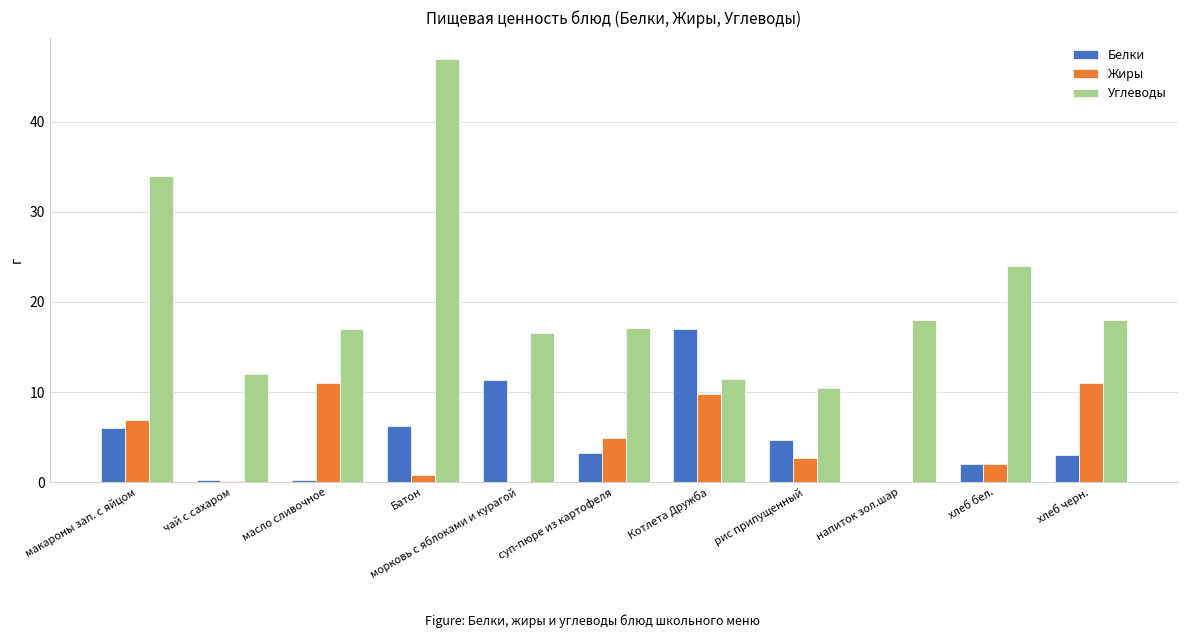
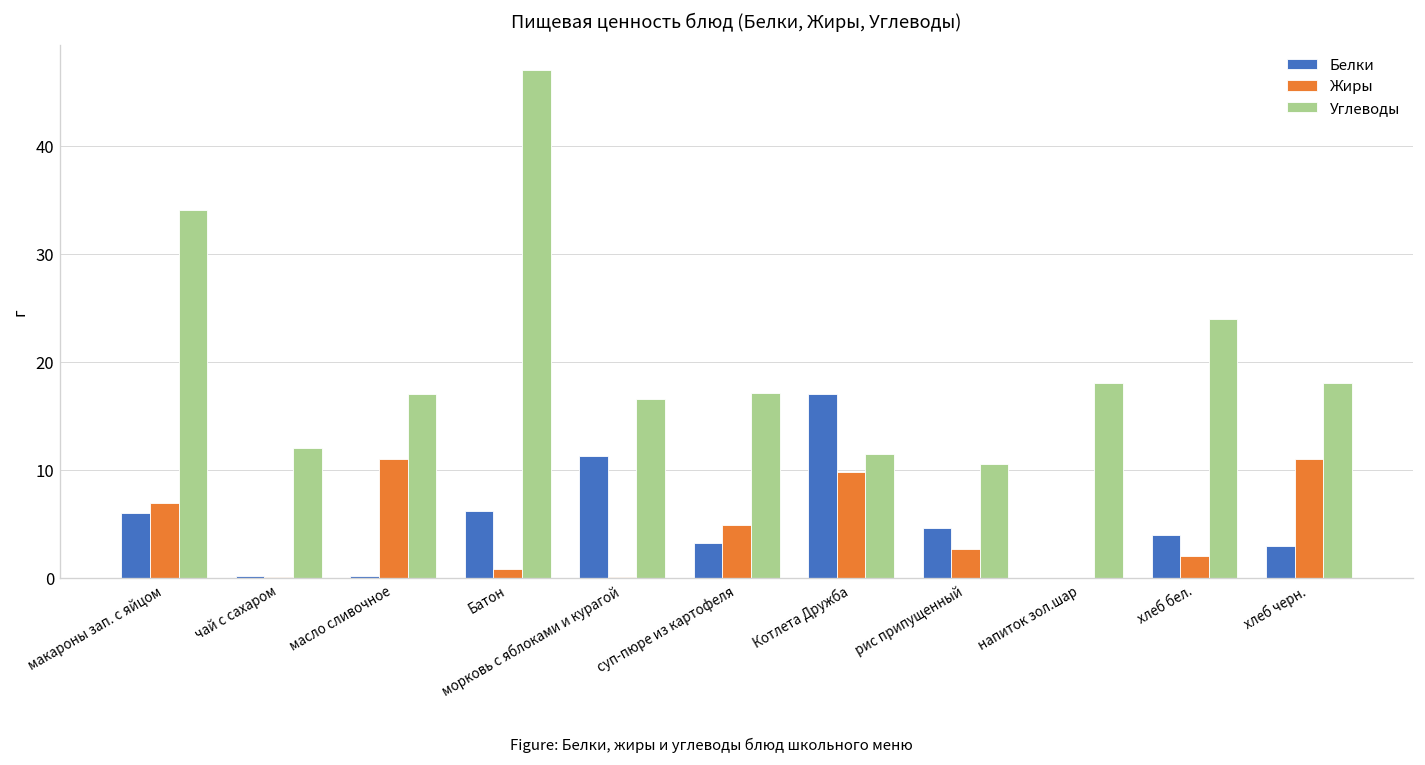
Белки, хлеб бел.: 2 -> 4
